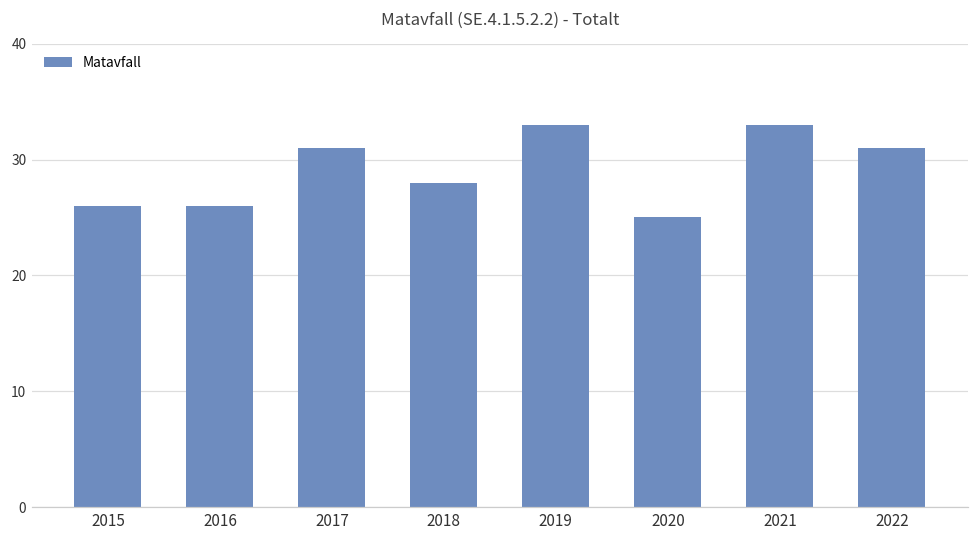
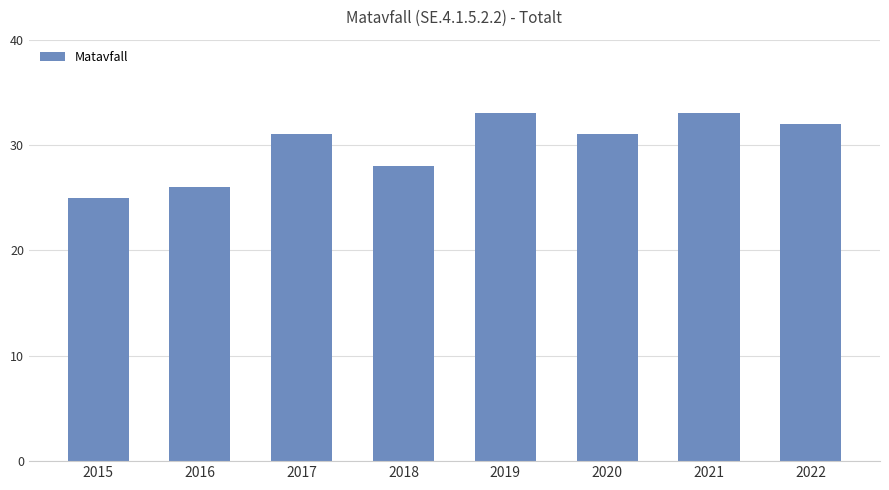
2015: 26 -> 25
2020: 25 -> 31
2022: 31 -> 32
